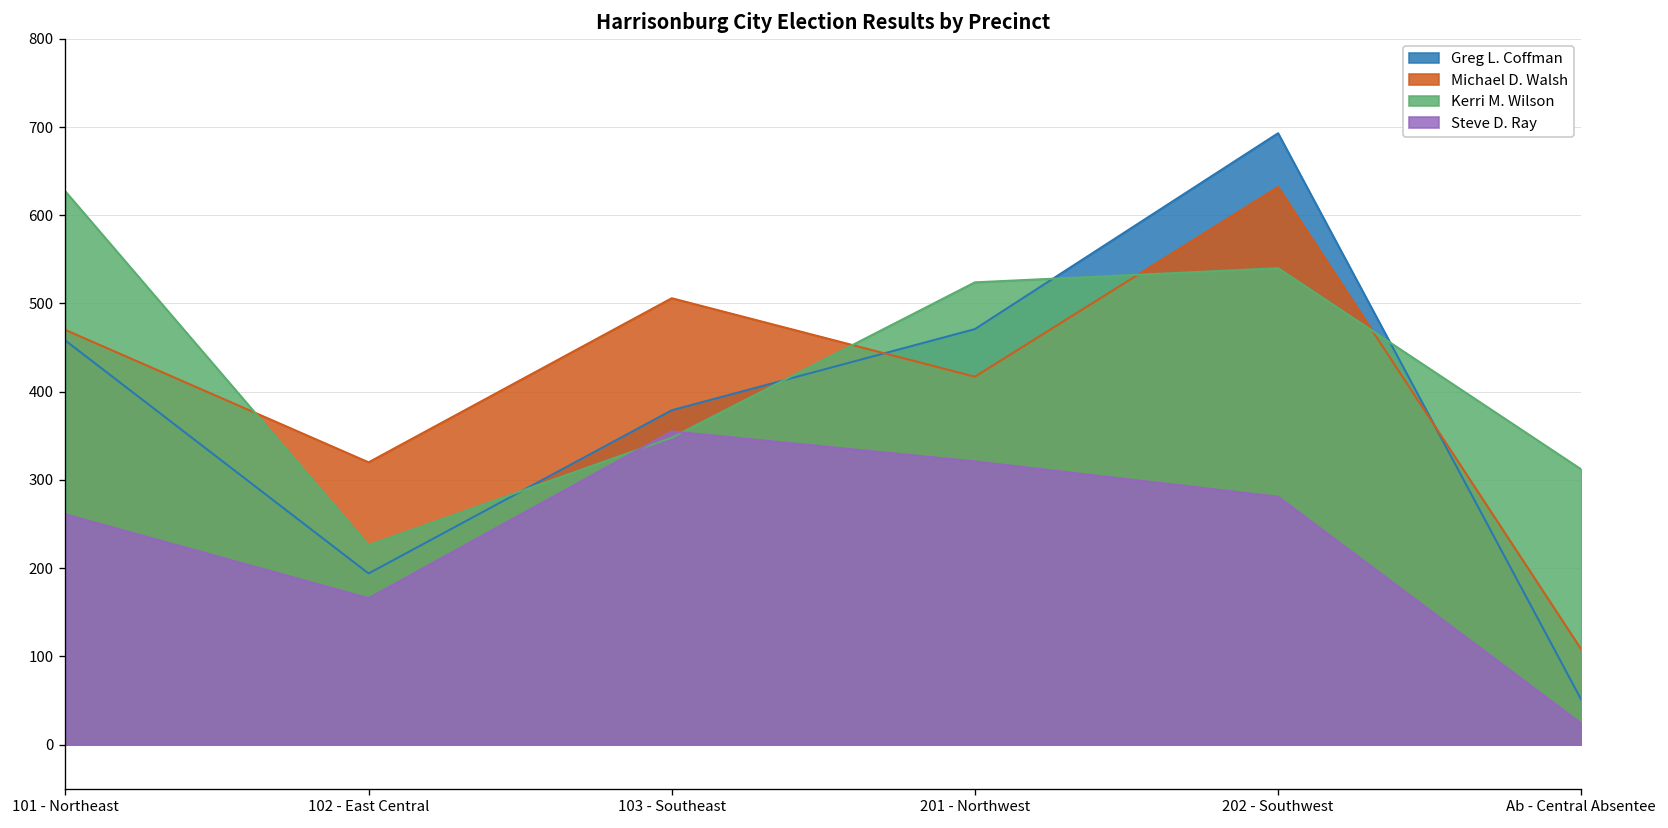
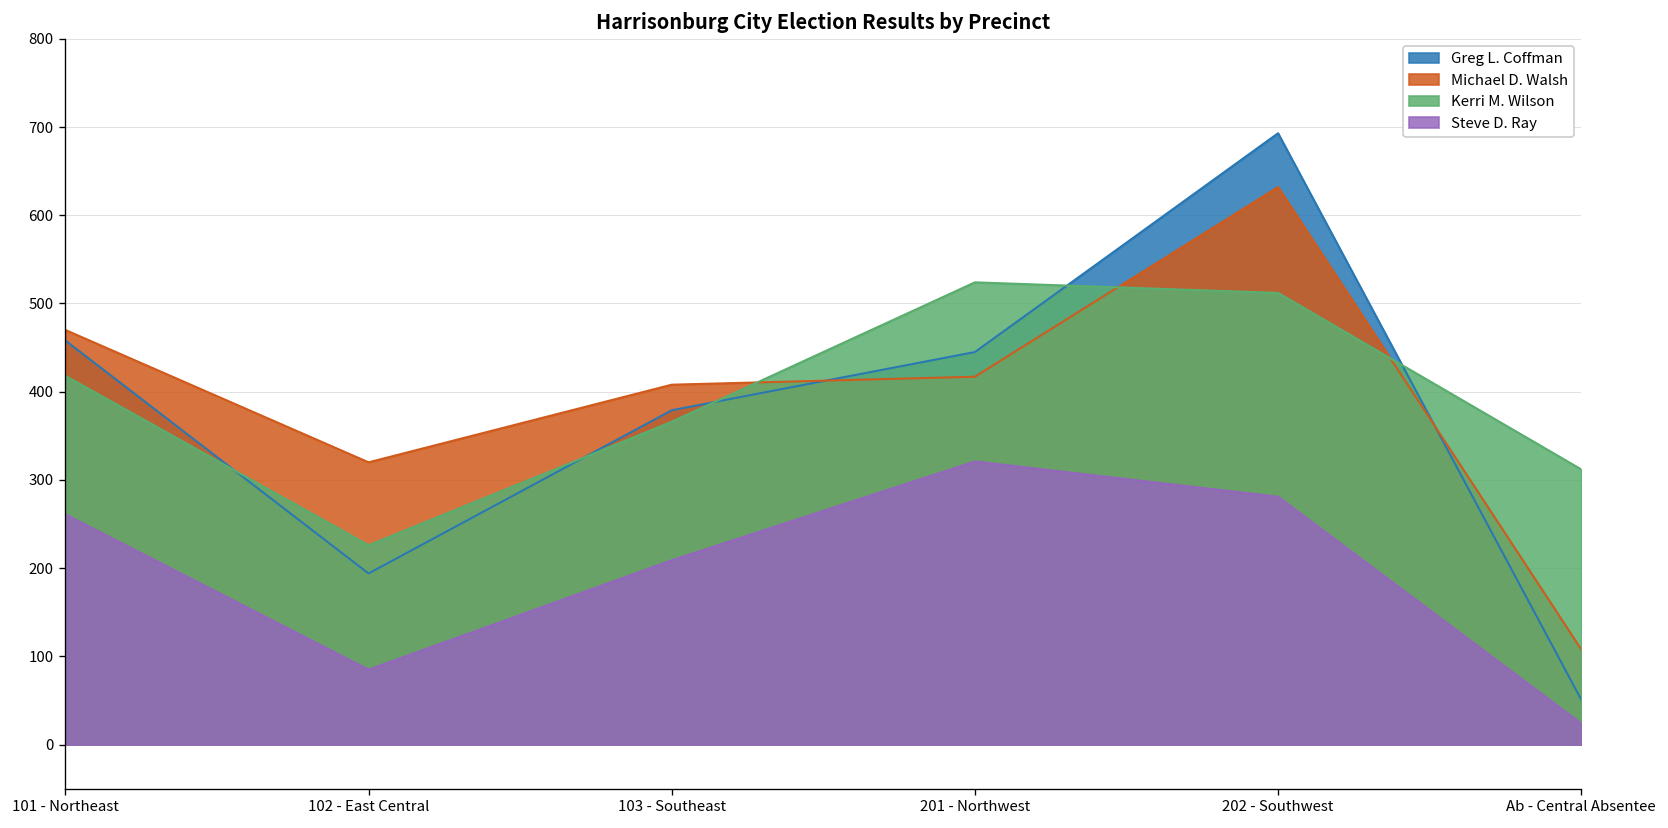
Kerri M. Wilson, 101 - Northeast: 630 -> 420
Steve D. Ray, 102 - East Central: 170 -> 90
Michael D. Walsh, 103 - Southeast: 510 -> 410
Kerri M. Wilson, 103 - Southeast: 350 -> 370
Steve D. Ray, 103 - Southeast: 360 -> 210
Greg L. Coffman, 201 - Northwest: 470 -> 450
Kerri M. Wilson, 202 - Southwest: 540 -> 510
